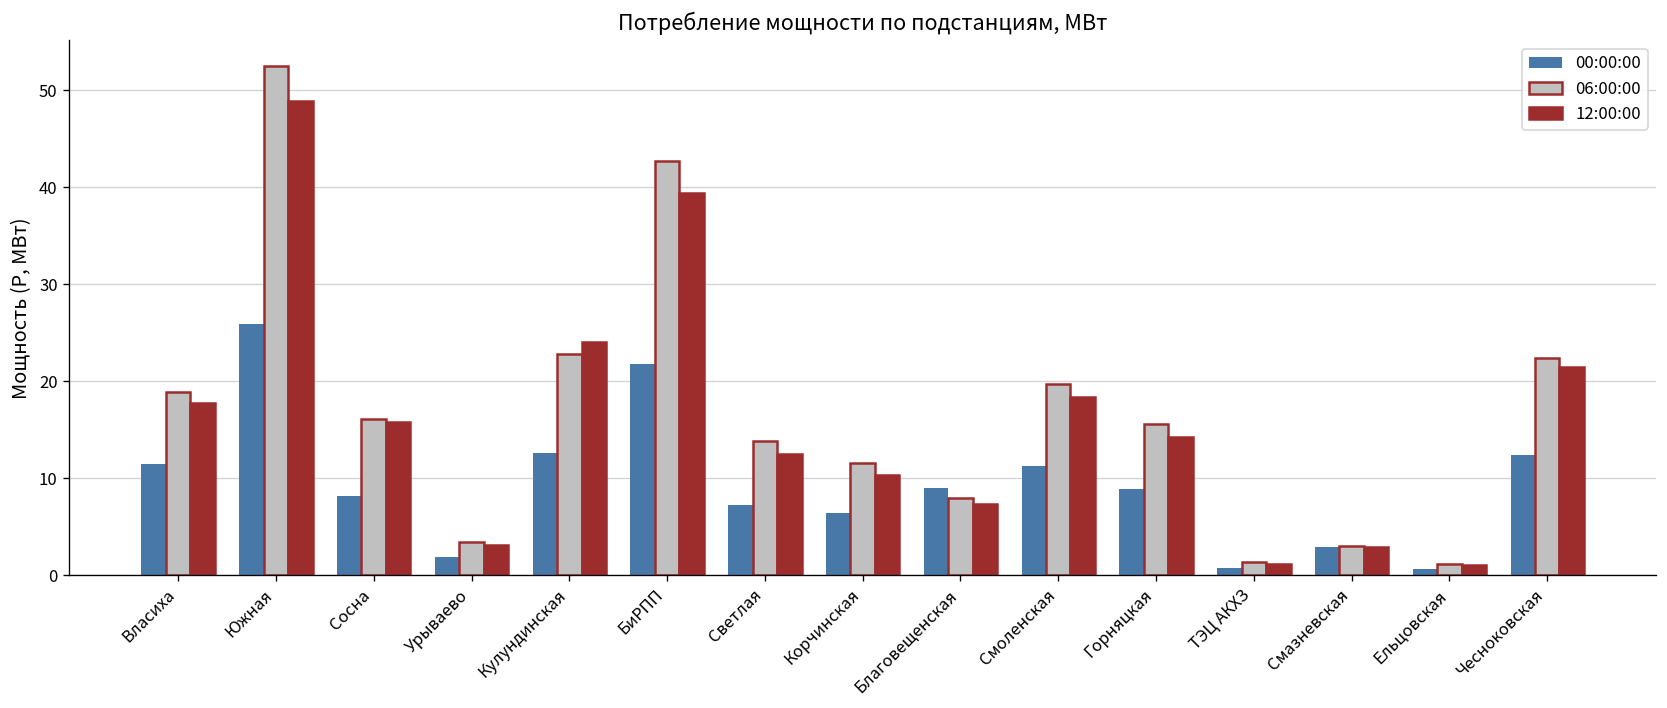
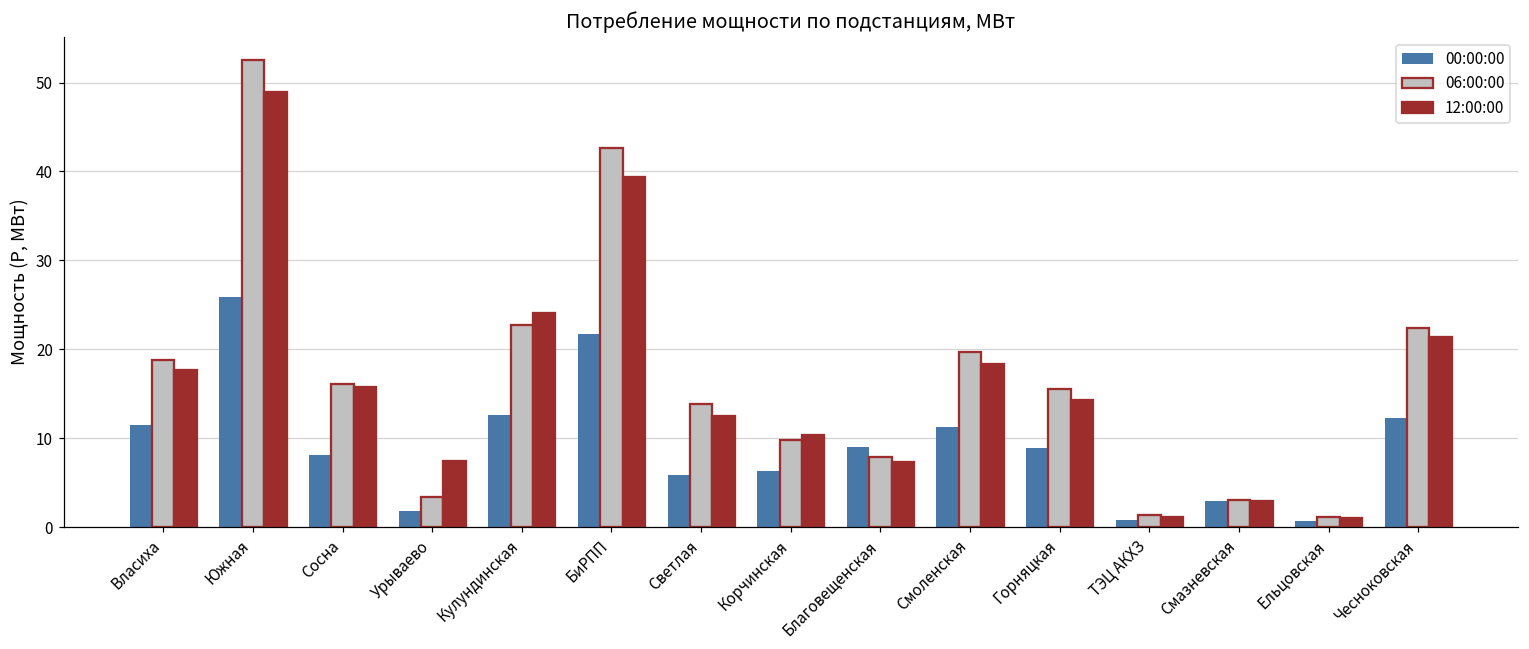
12:00:00, Урываево: 3 -> 8
00:00:00, Светлая: 7 -> 6
06:00:00, Корчинская: 12 -> 10
